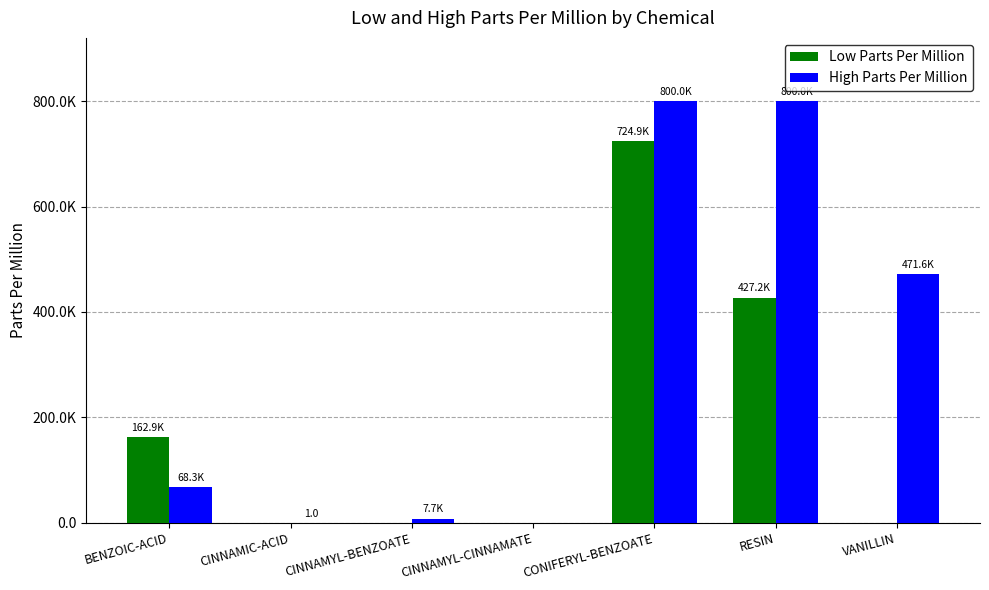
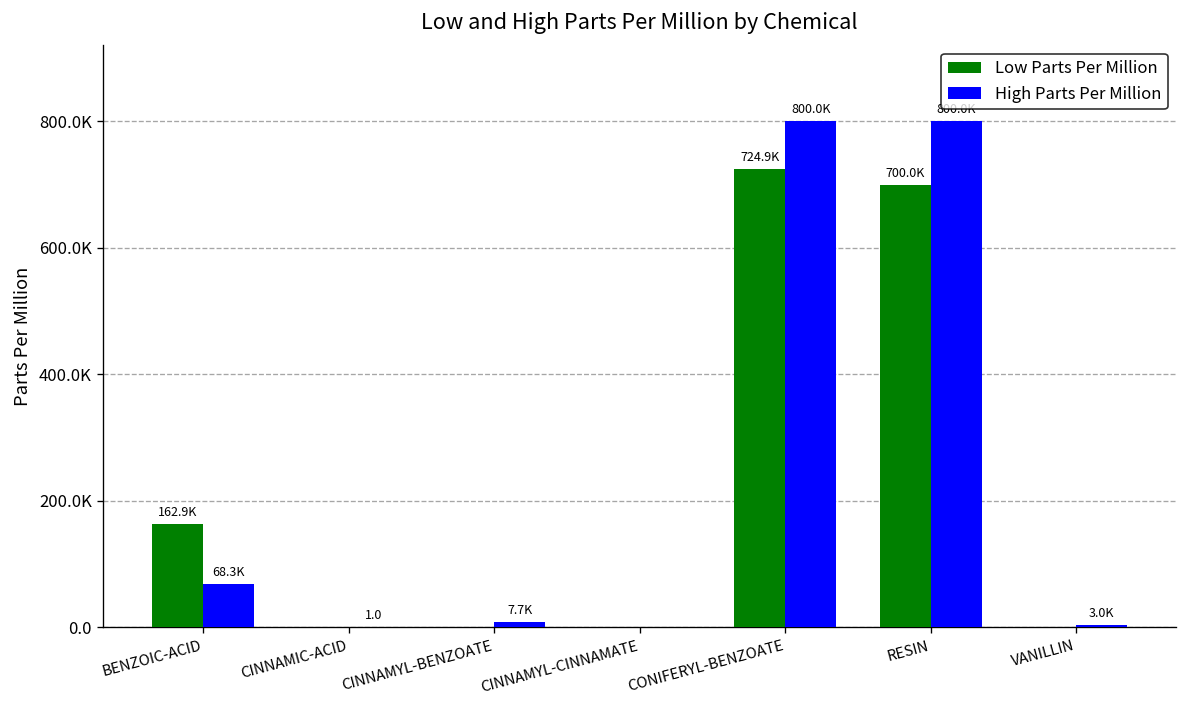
Low Parts Per Million, RESIN: 427.2K -> 700.0K
High Parts Per Million, VANILLIN: 471.6K -> 3.0K
